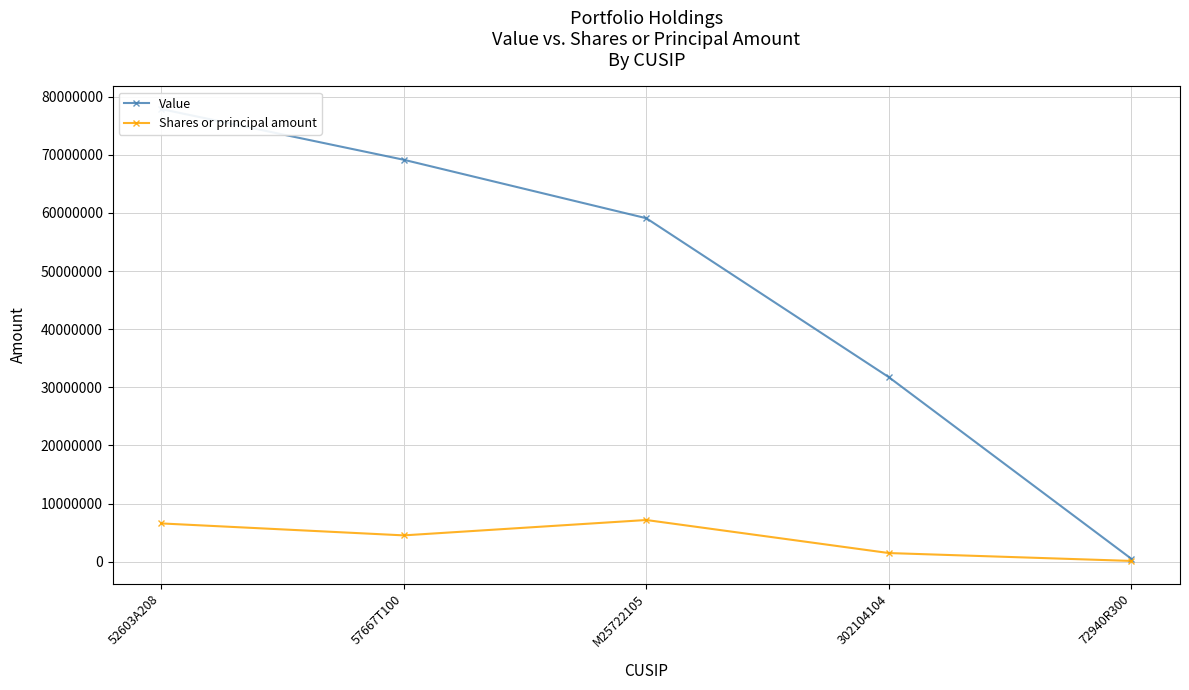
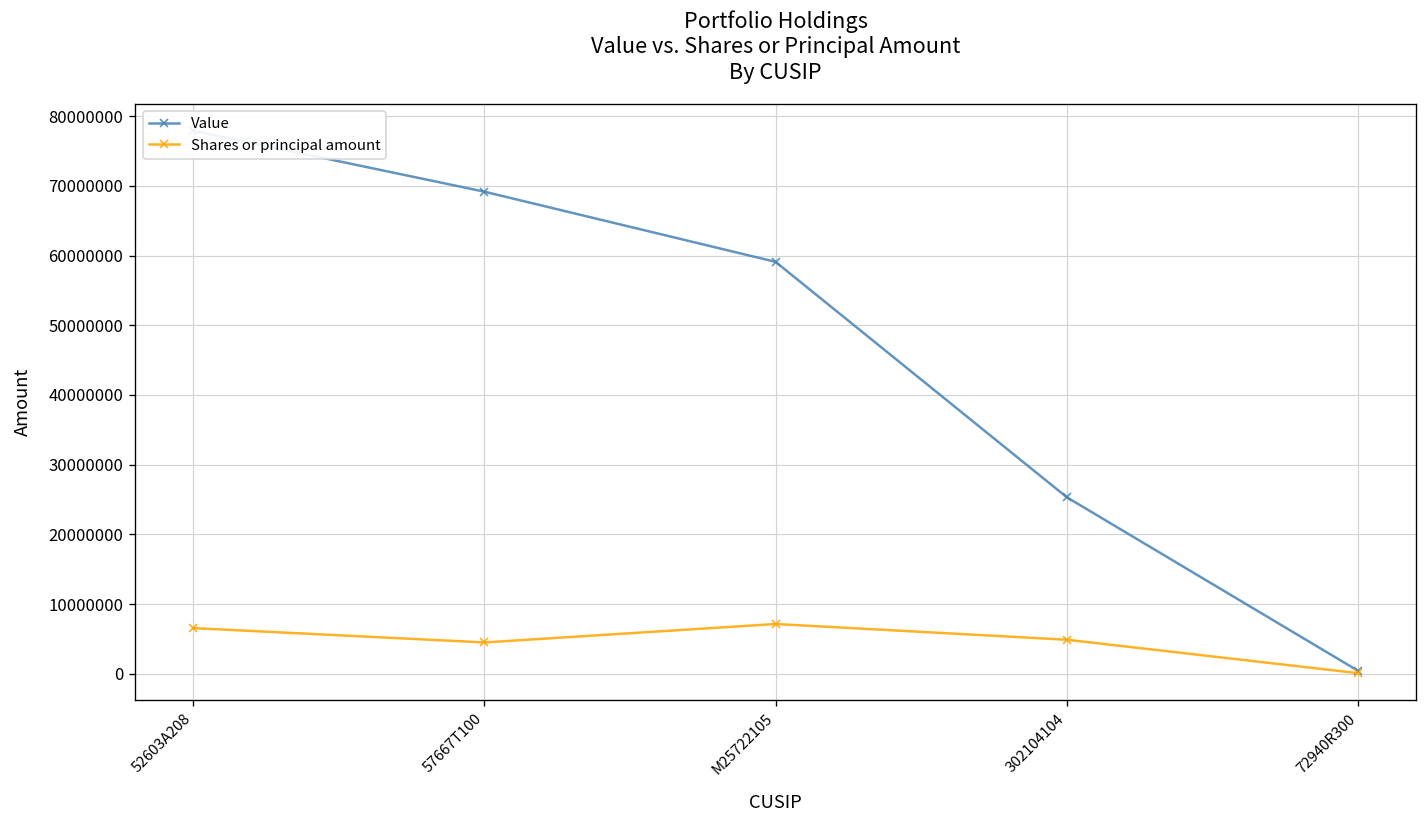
Value, 302104104: 32000000 -> 25000000
Shares or principal amount, 302104104: 1000000 -> 5000000
